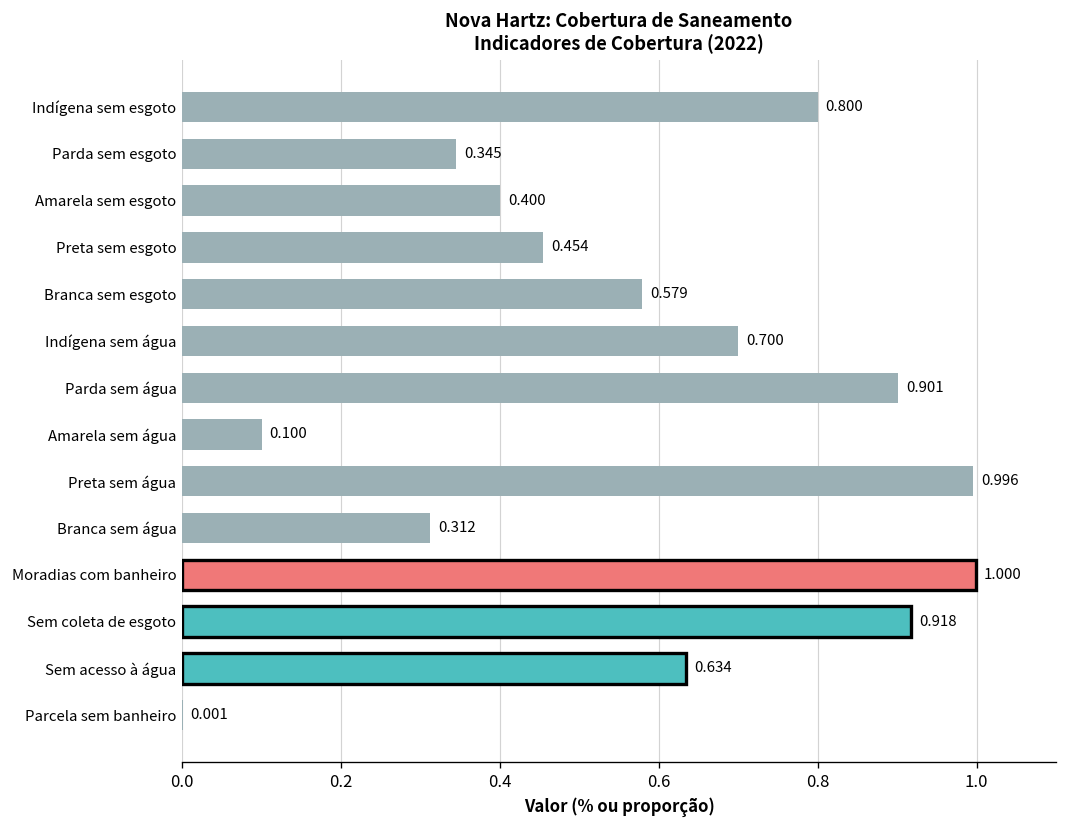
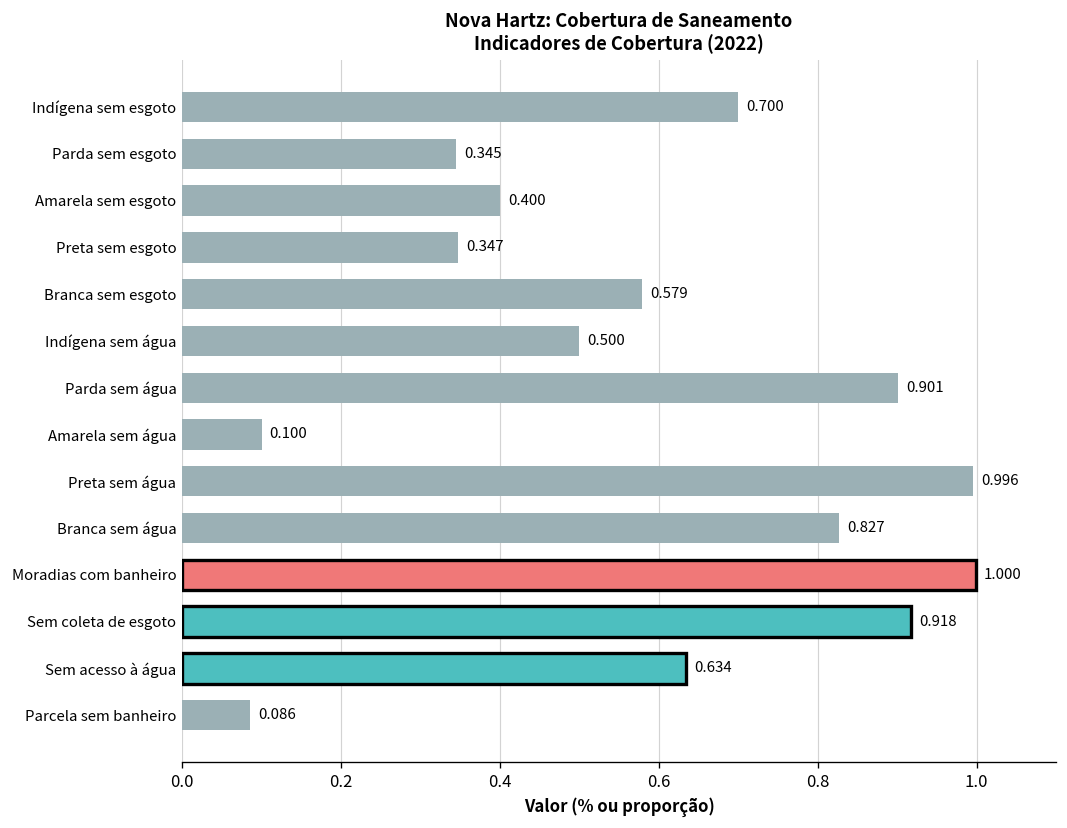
Indígena sem esgoto: 0.800 -> 0.700
Preta sem esgoto: 0.454 -> 0.347
Indígena sem água: 0.700 -> 0.500
Branca sem água: 0.312 -> 0.827
Parcela sem banheiro: 0.001 -> 0.086
